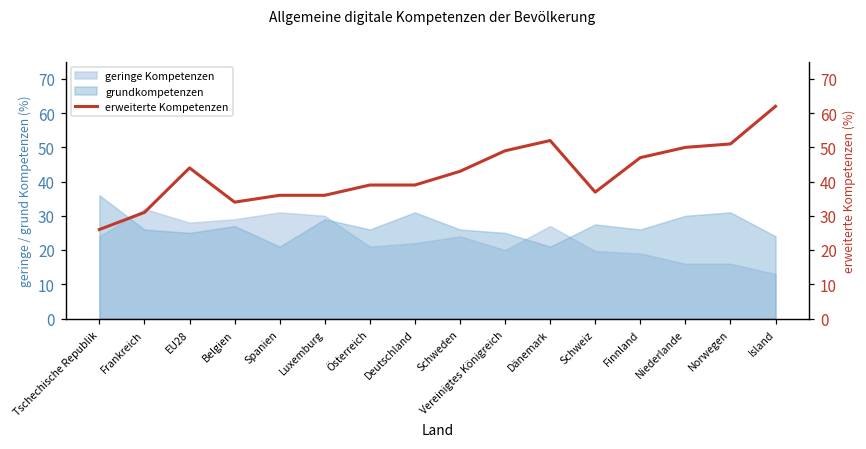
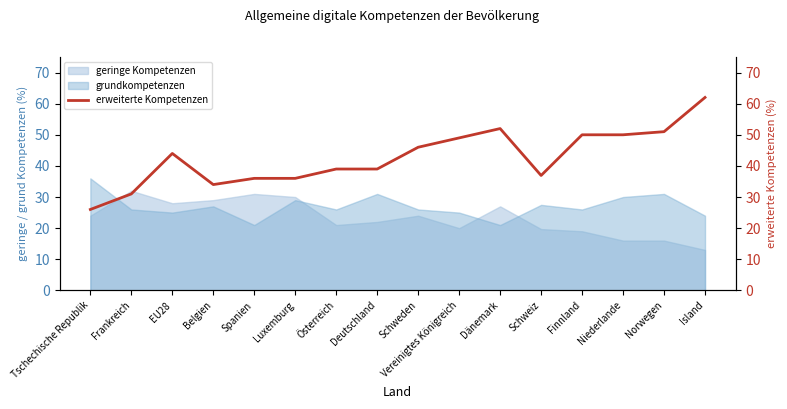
erweiterte Kompetenzen, Schweden: 43 -> 46
erweiterte Kompetenzen, Finnland: 47 -> 50
